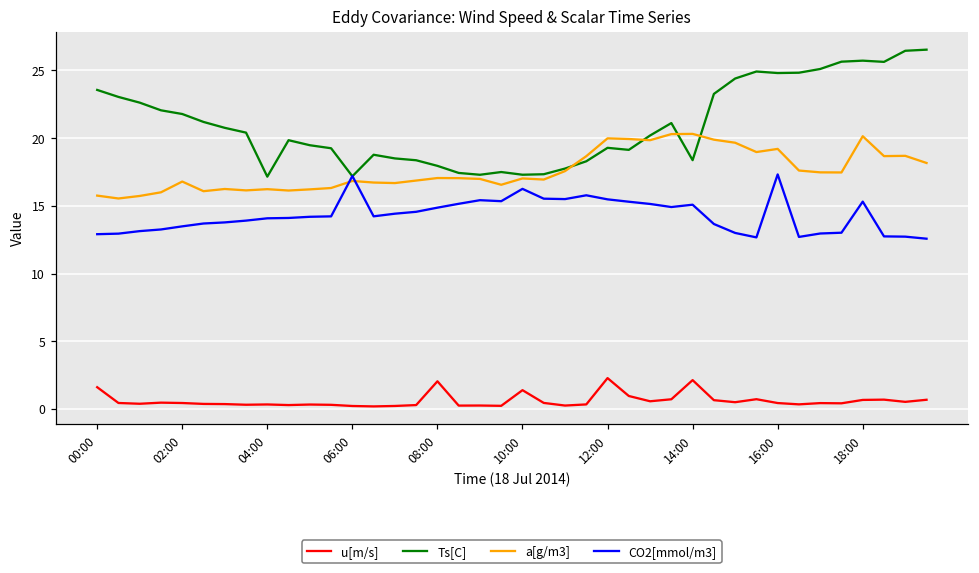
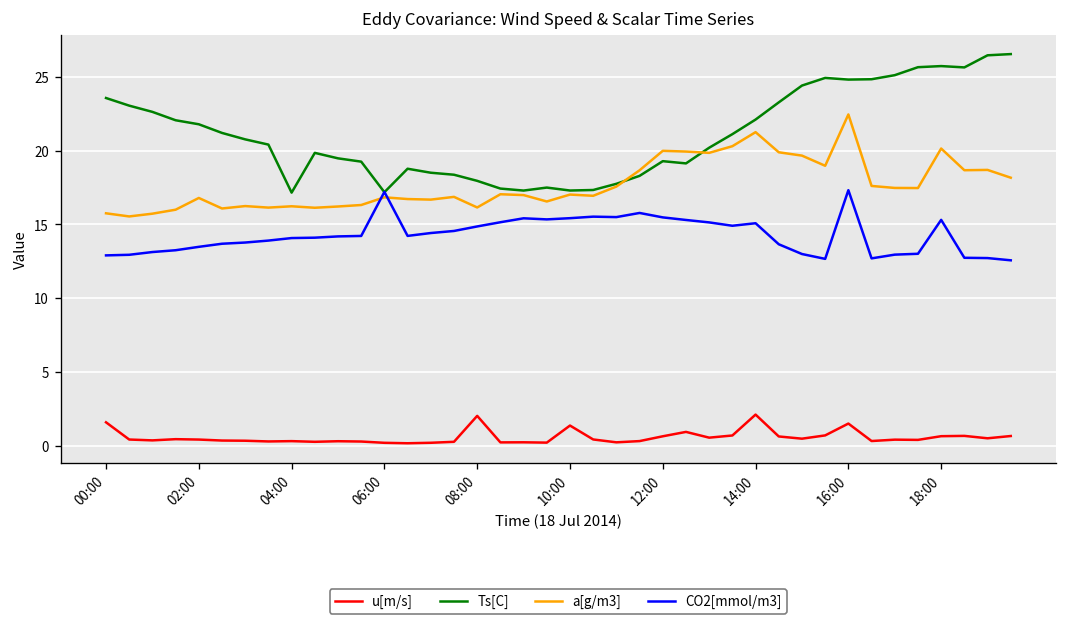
a[g/m3], 08:00: 17.1 -> 16.2
CO2[mmol/m3], 10:00: 16.3 -> 15.4
u[m/s], 12:00: 2.3 -> 0.7
Ts[C], 14:00: 18.4 -> 22.1
a[g/m3], 14:00: 20.3 -> 21.2
u[m/s], 16:00: 0.4 -> 1.5
a[g/m3], 16:00: 19.2 -> 22.4
